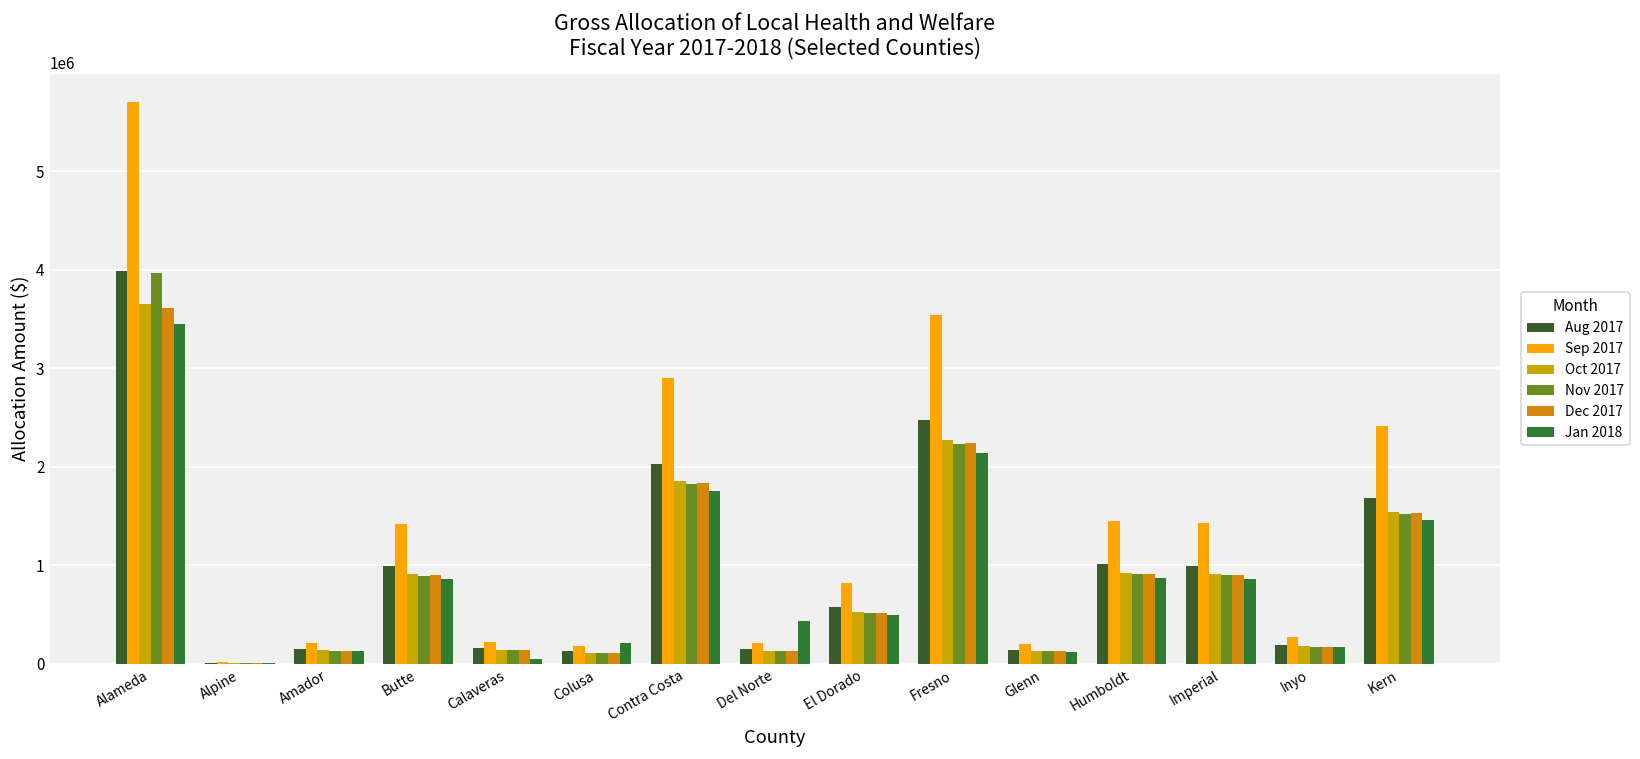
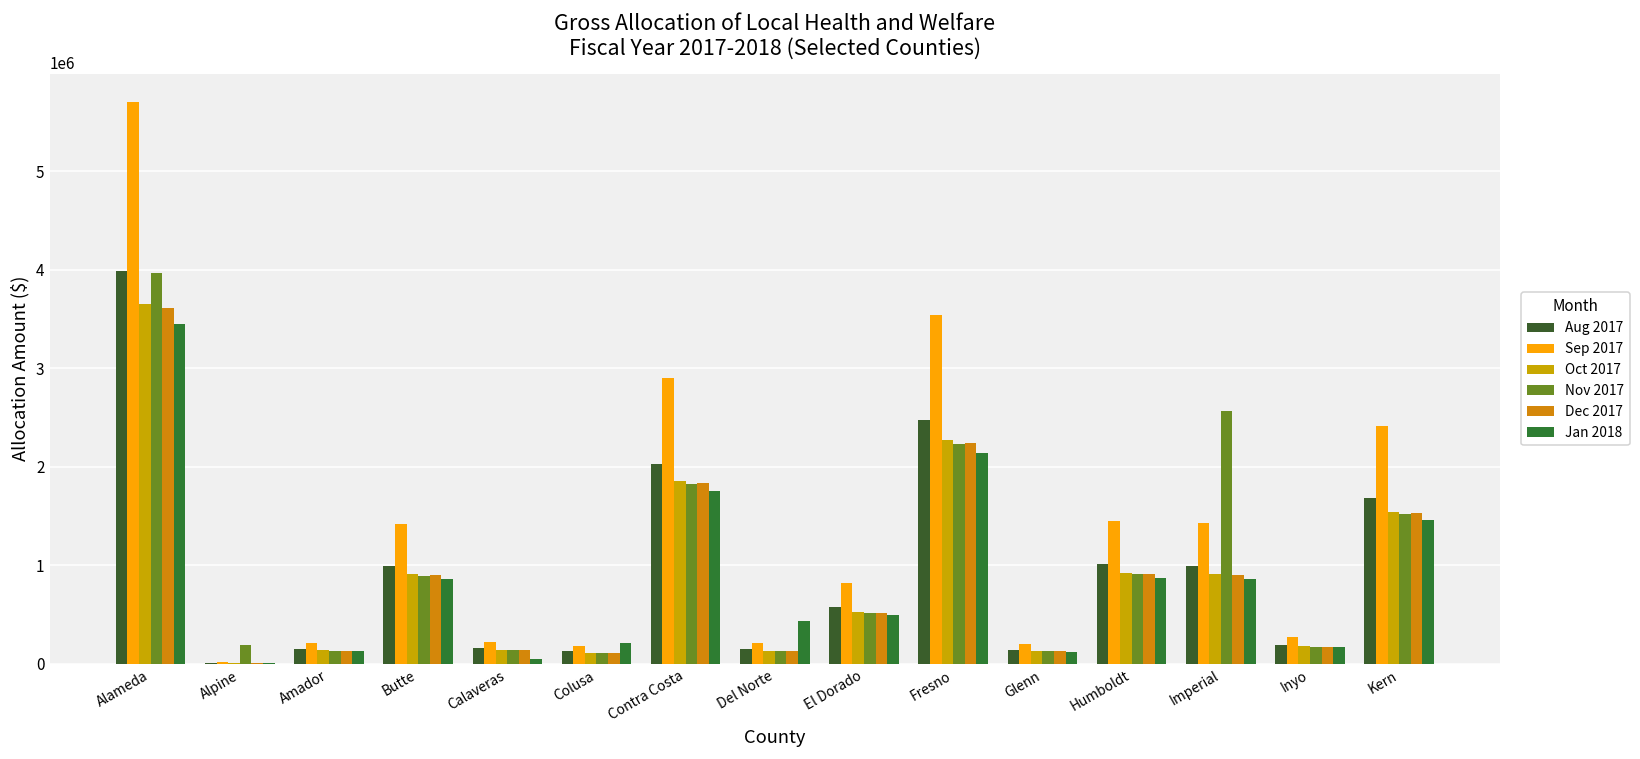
Nov 2017, Alpine: 0 -> 200000
Nov 2017, Imperial: 900000 -> 2600000
